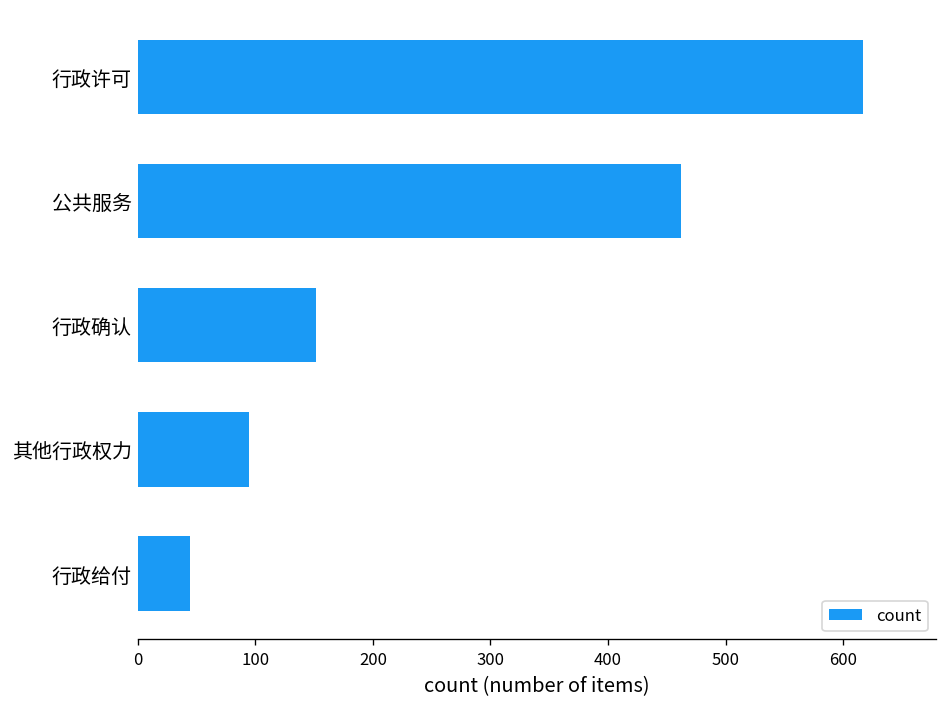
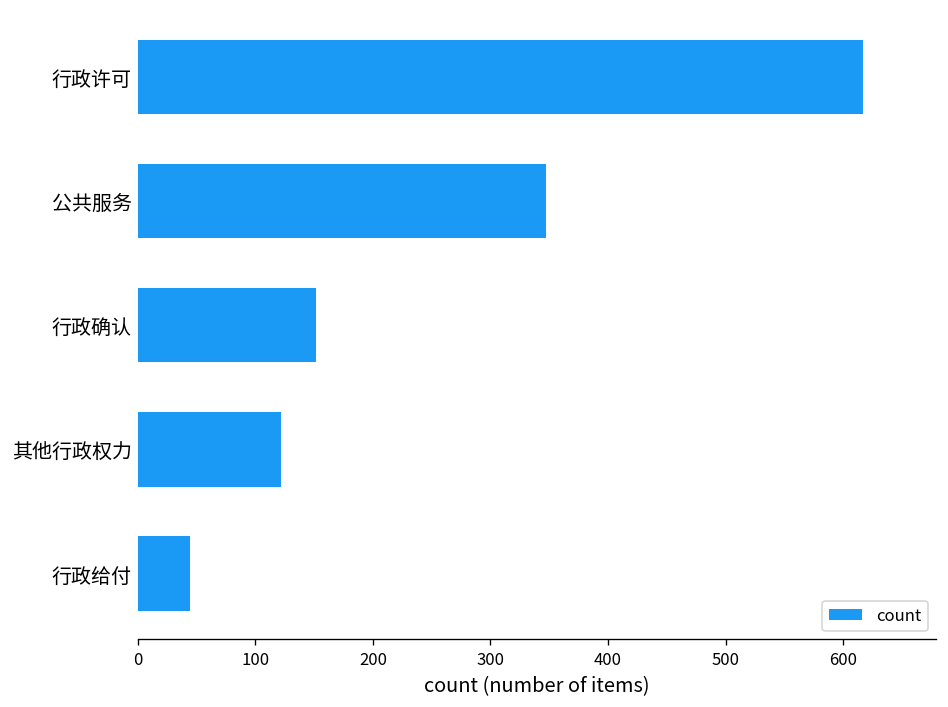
公共服务: 460 -> 350
其他行政权力: 100 -> 120
